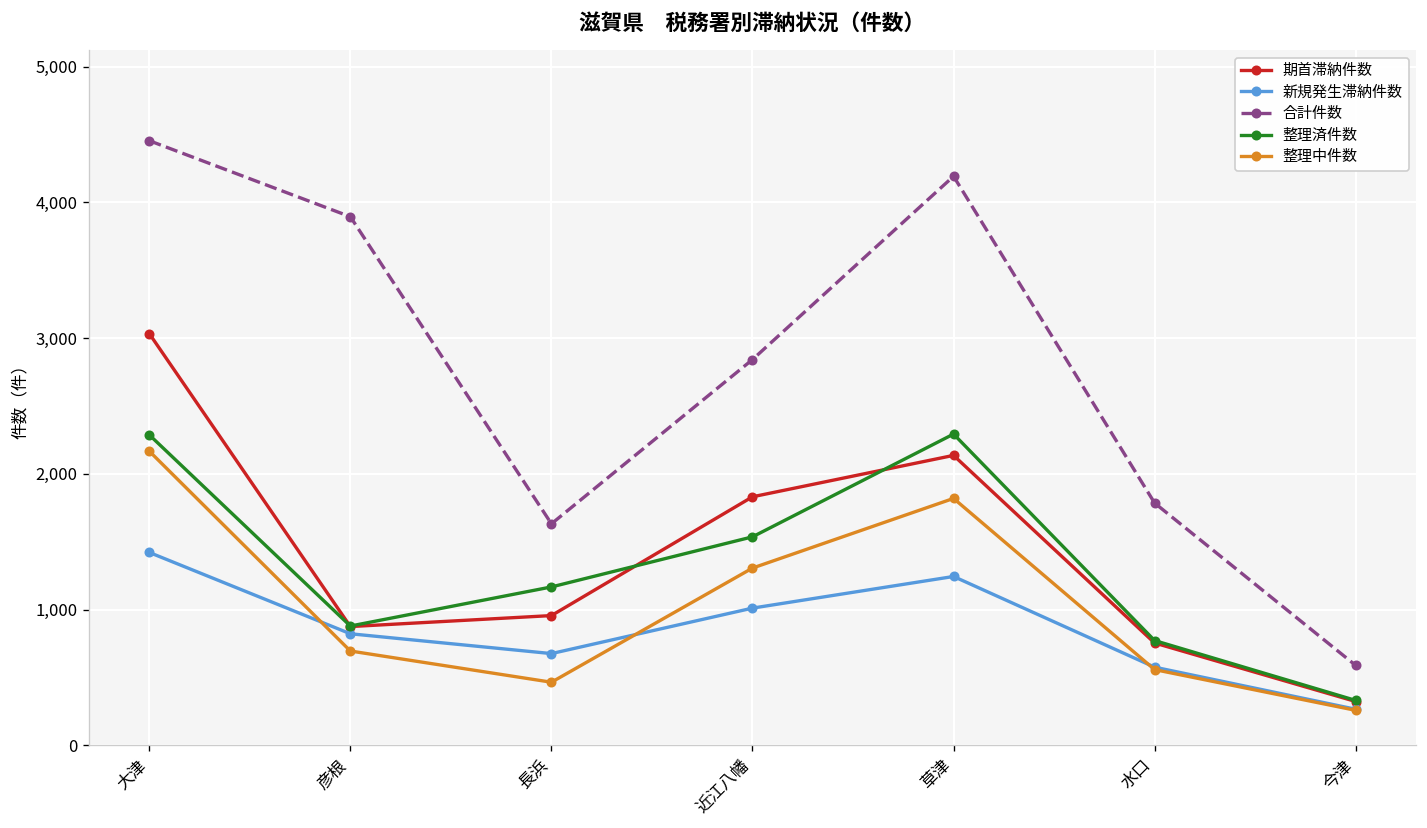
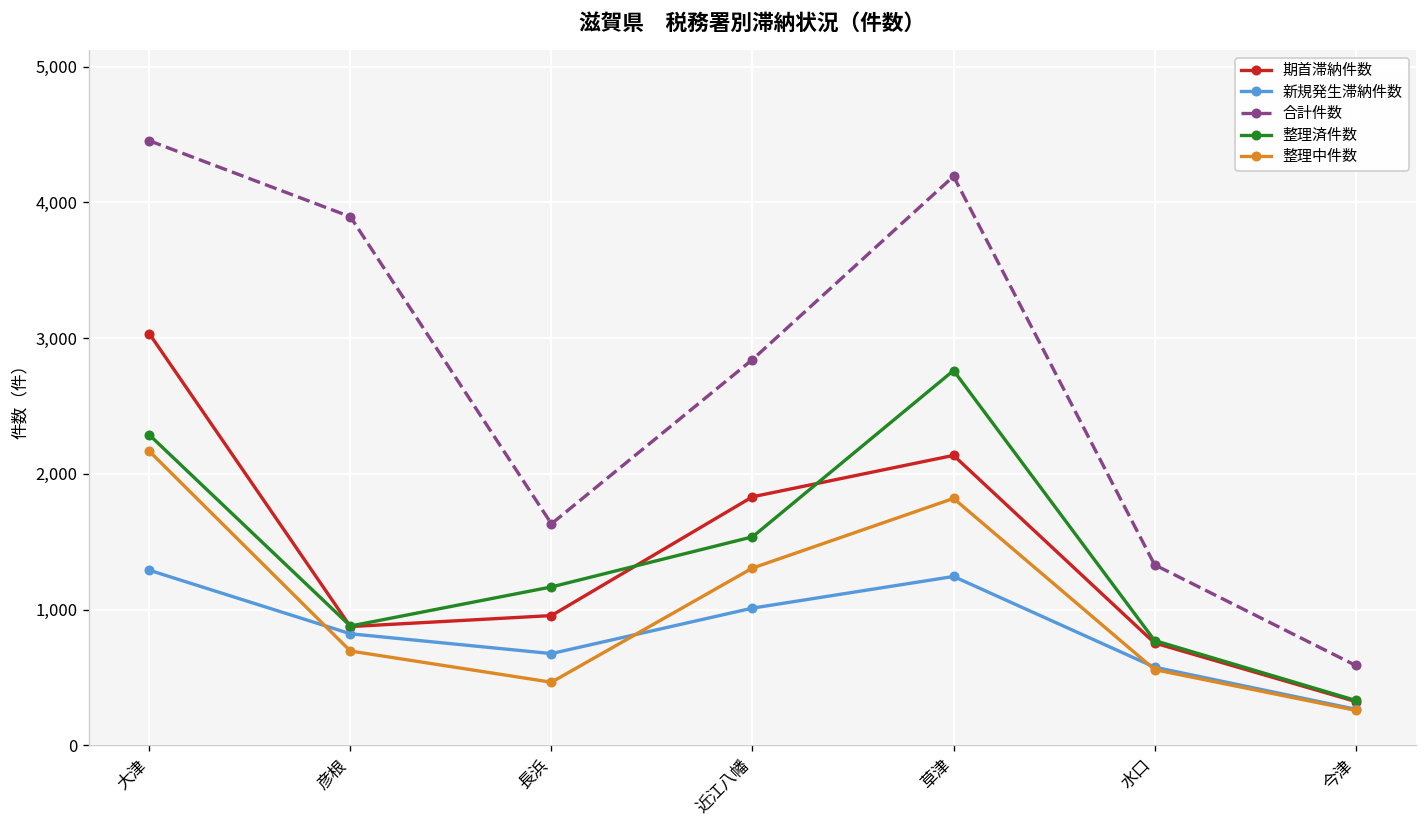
新規発生滞納件数, 大津: 1,420 -> 1,290
整理済件数, 草津: 2,290 -> 2,760
合計件数, 水口: 1,790 -> 1,330
